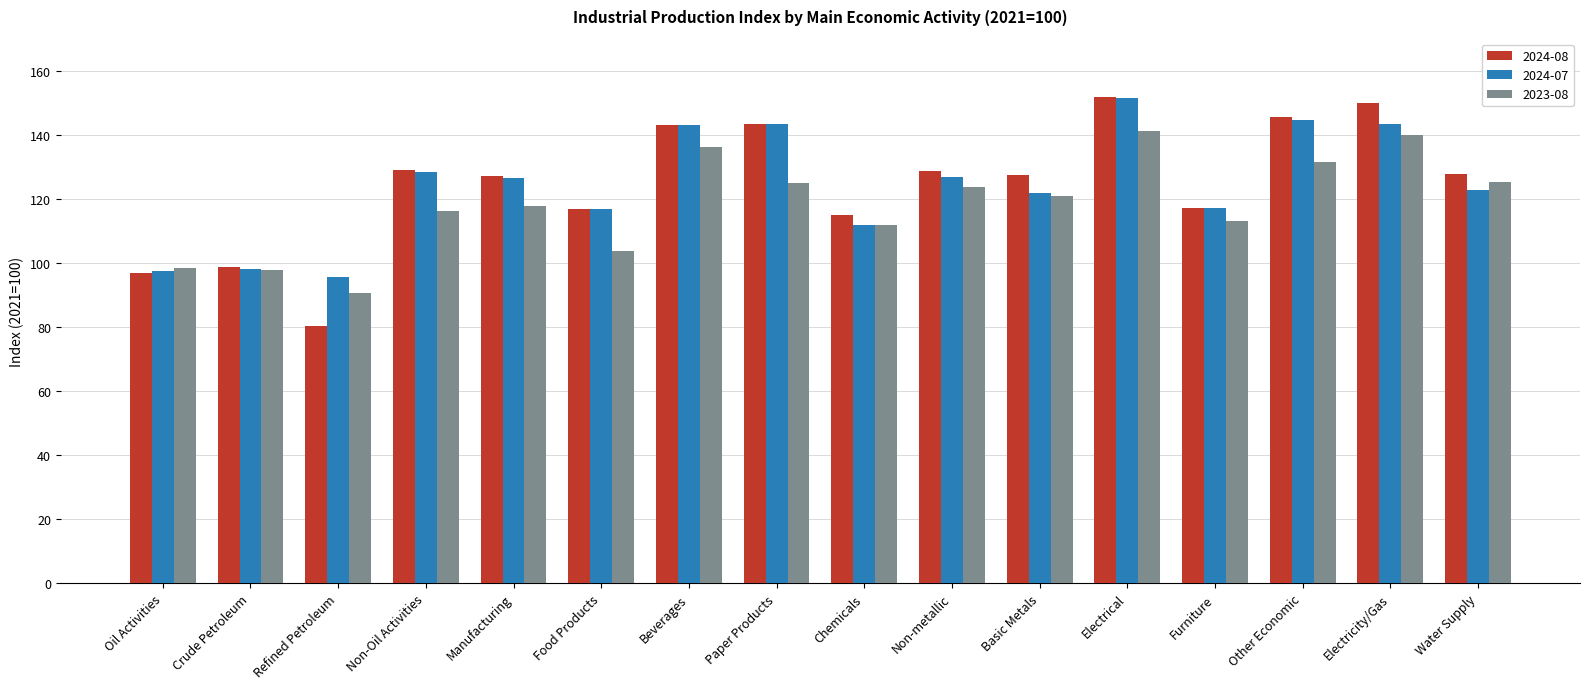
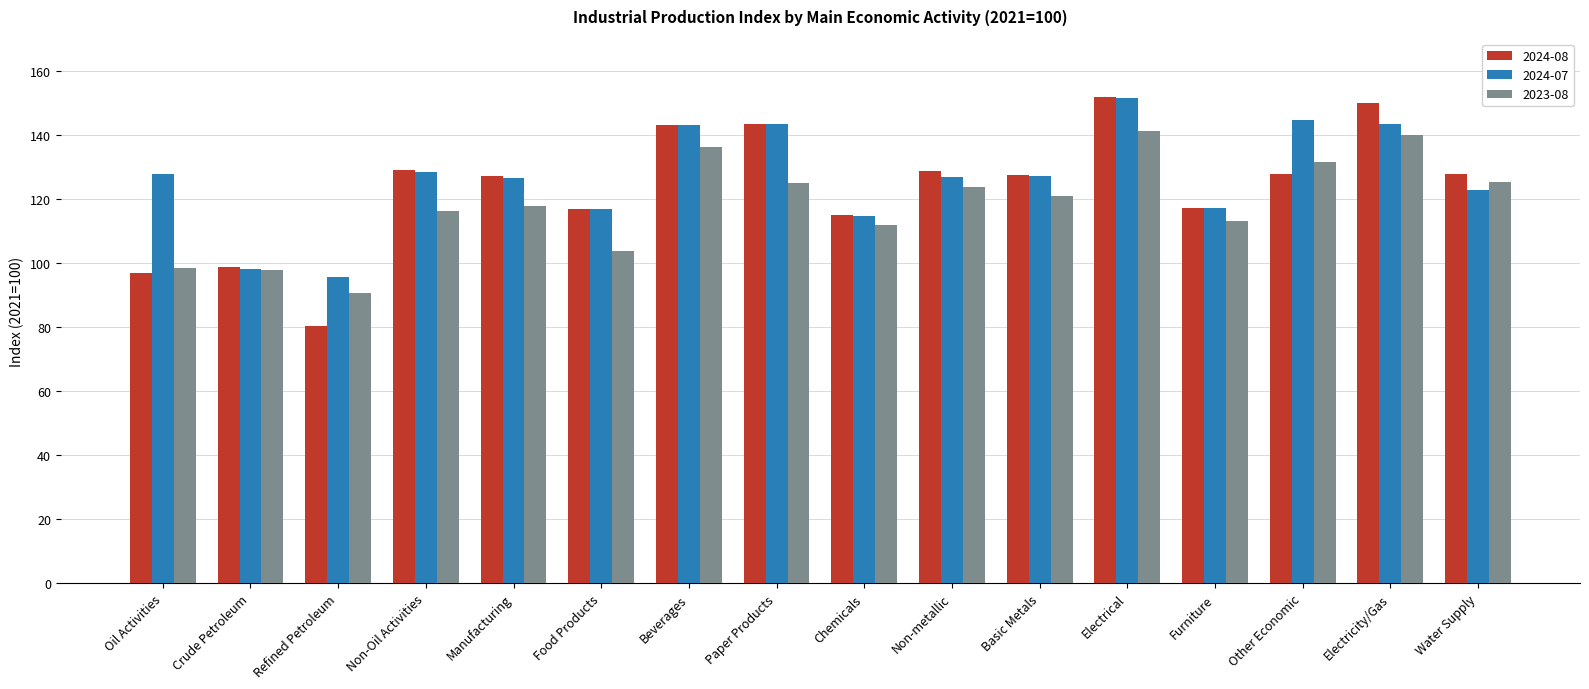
2024-07, Oil Activities: 98 -> 128
2024-07, Chemicals: 112 -> 115
2024-07, Basic Metals: 122 -> 127
2024-08, Other Economic: 146 -> 128
